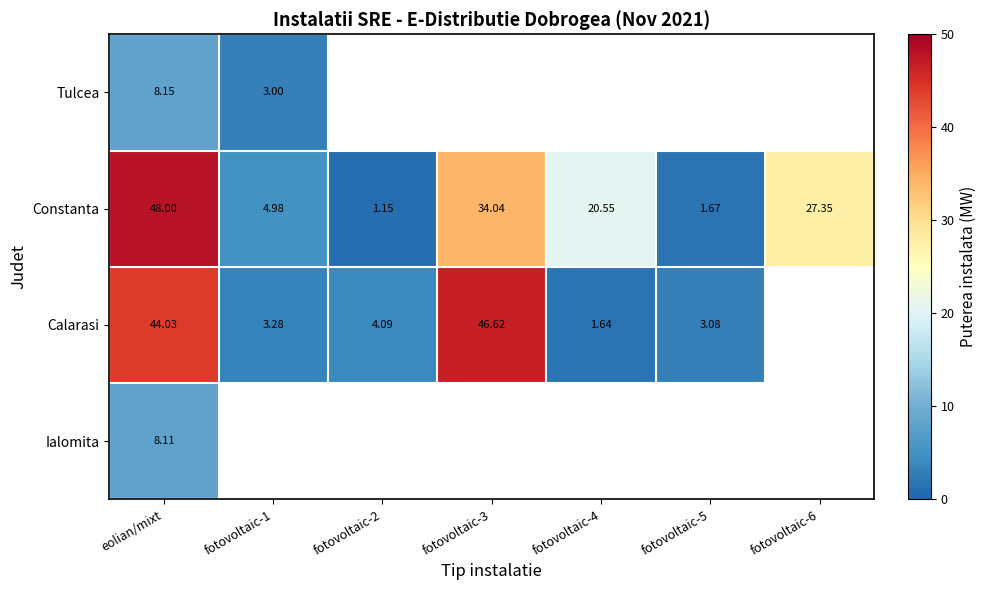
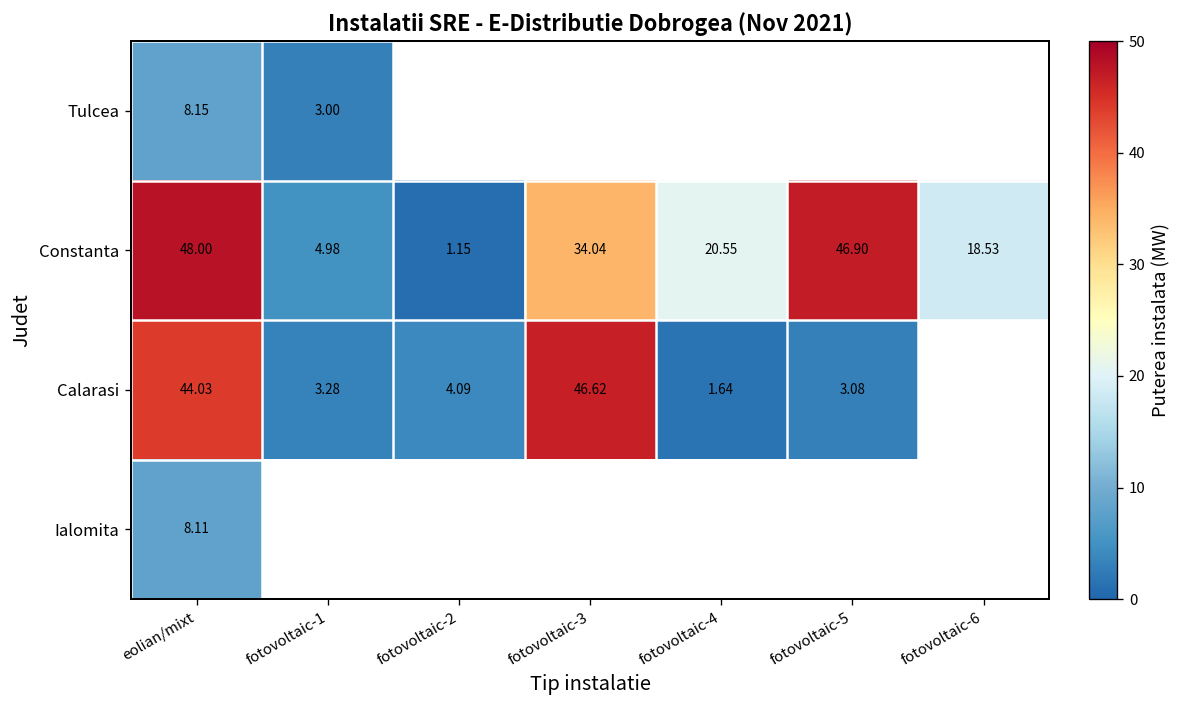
Constanta, fotovoltaic-5: 1.67 -> 46.90
Constanta, fotovoltaic-6: 27.35 -> 18.53
